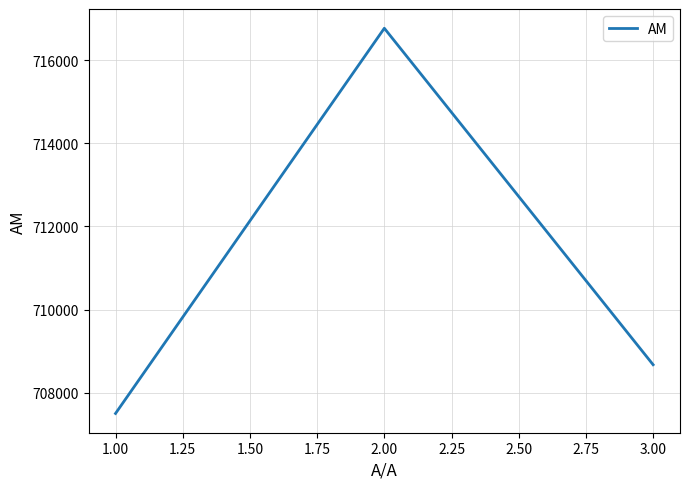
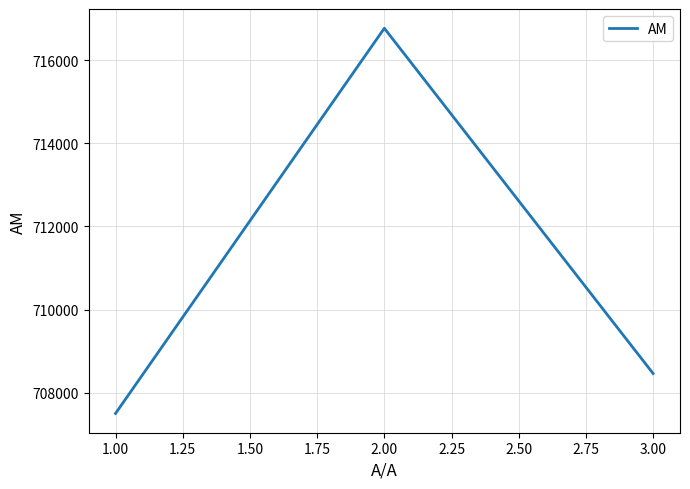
3.00: 708700 -> 708500
